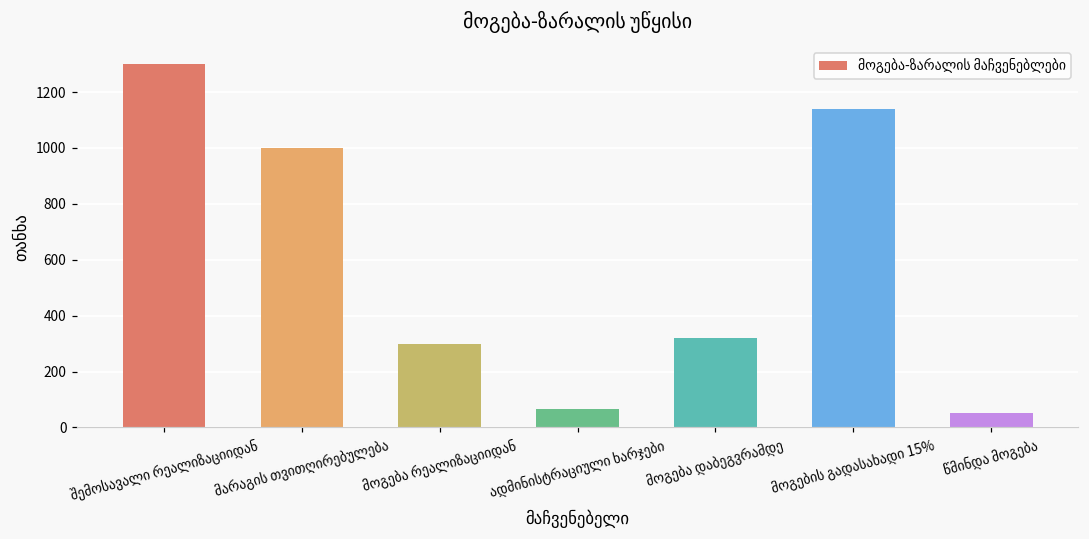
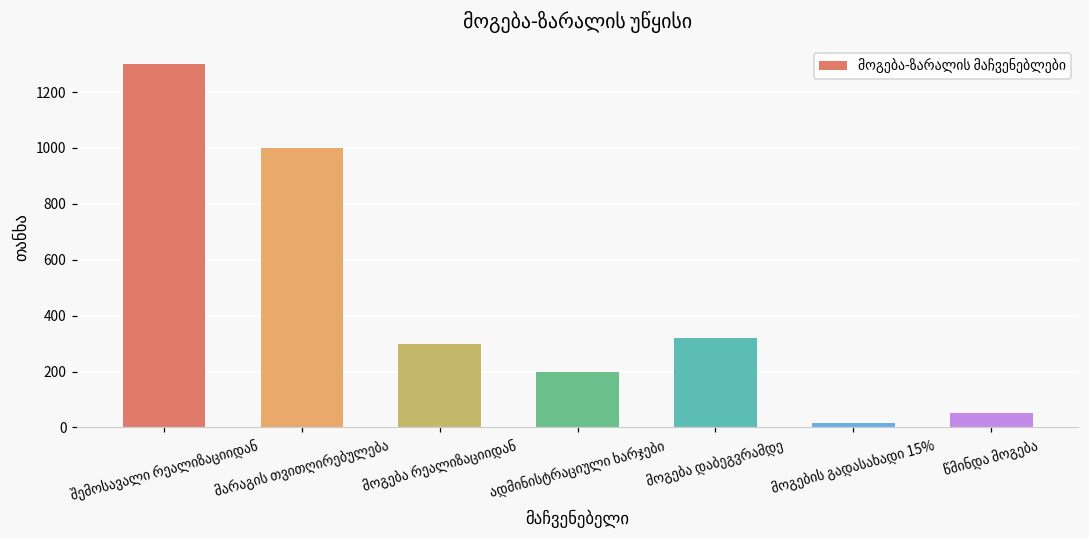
ადმინისტრაციული ხარჯები: 70 -> 200
მოგების გადასახადი 15%: 1140 -> 20
